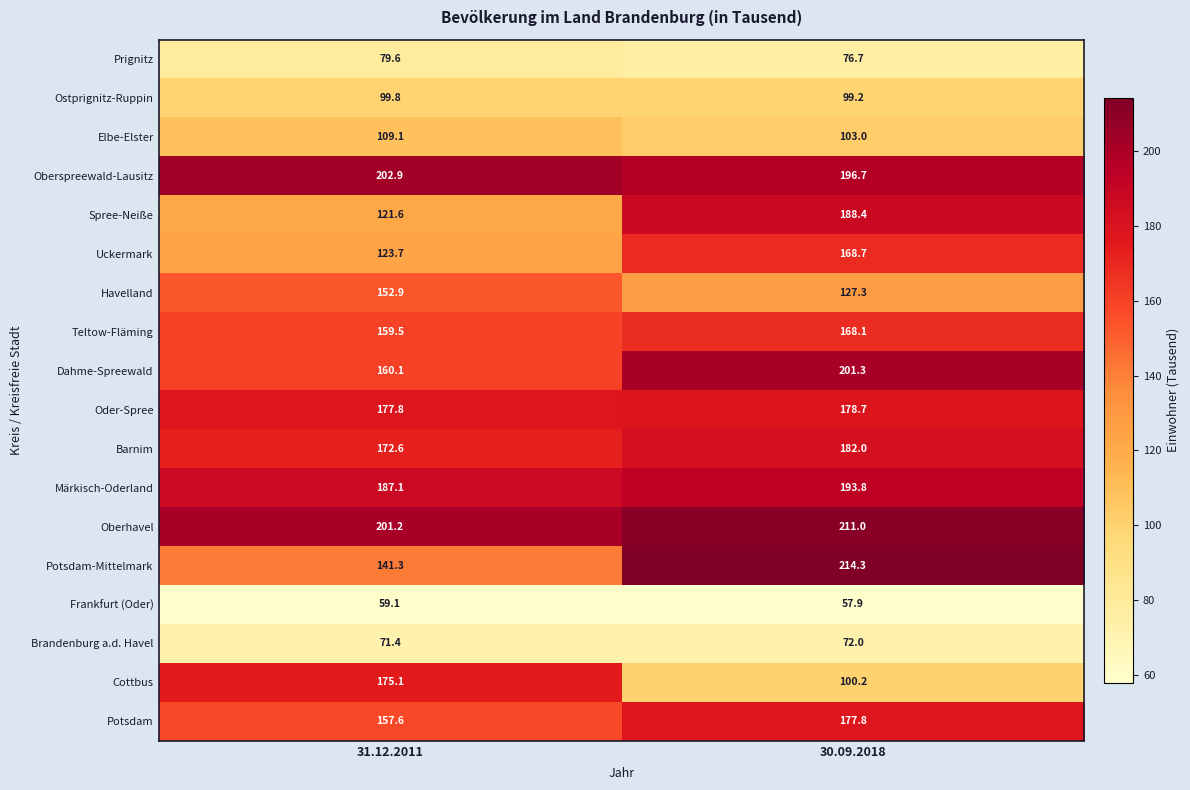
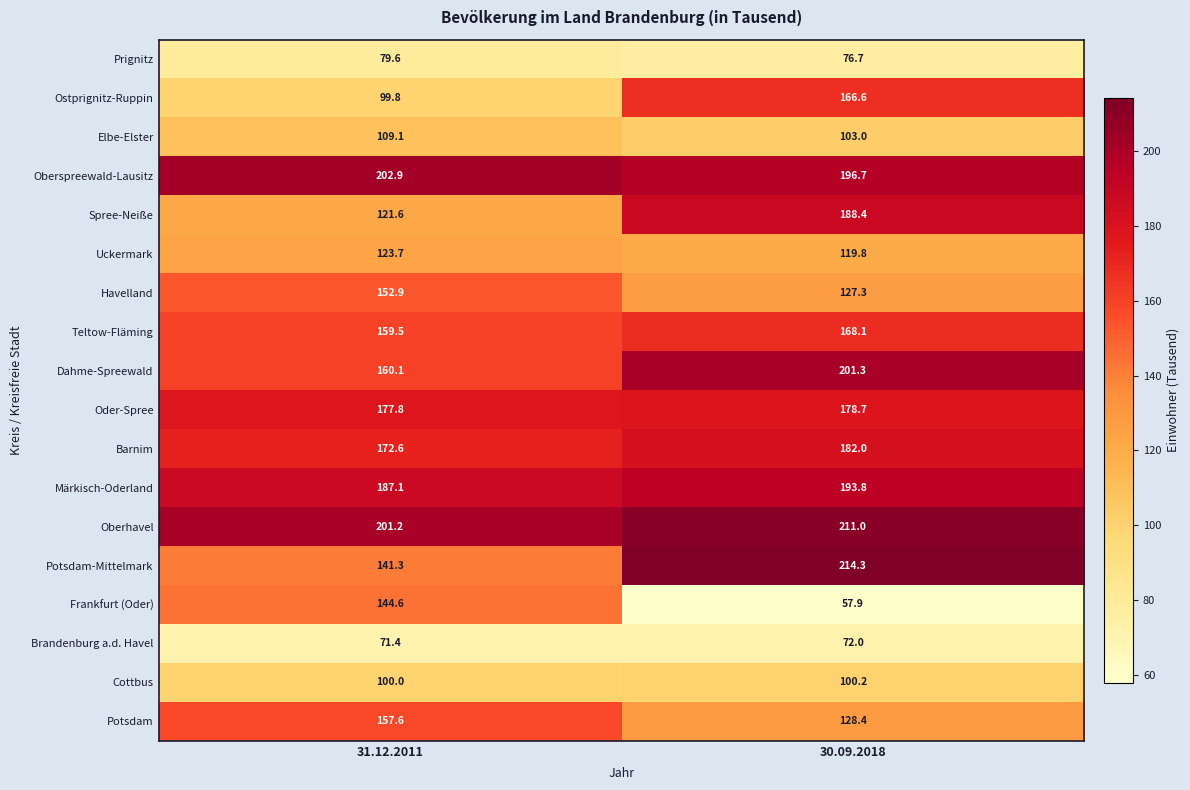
Ostprignitz-Ruppin, 30.09.2018: 99.2 -> 166.6
Uckermark, 30.09.2018: 168.7 -> 119.8
Frankfurt (Oder), 31.12.2011: 59.1 -> 144.6
Cottbus, 31.12.2011: 175.1 -> 100.0
Potsdam, 30.09.2018: 177.8 -> 128.4
